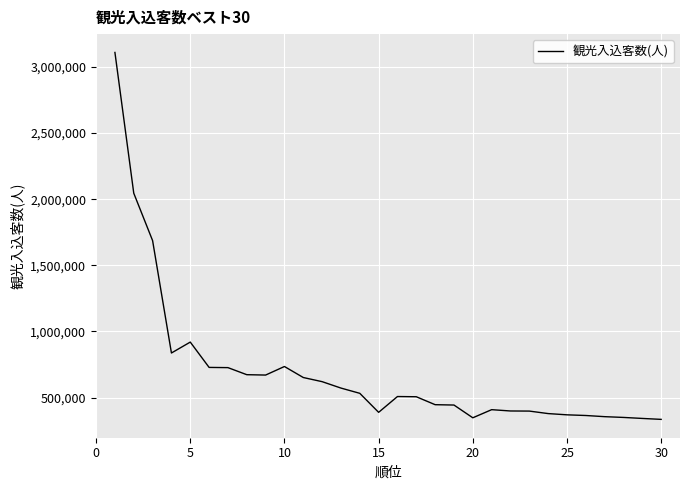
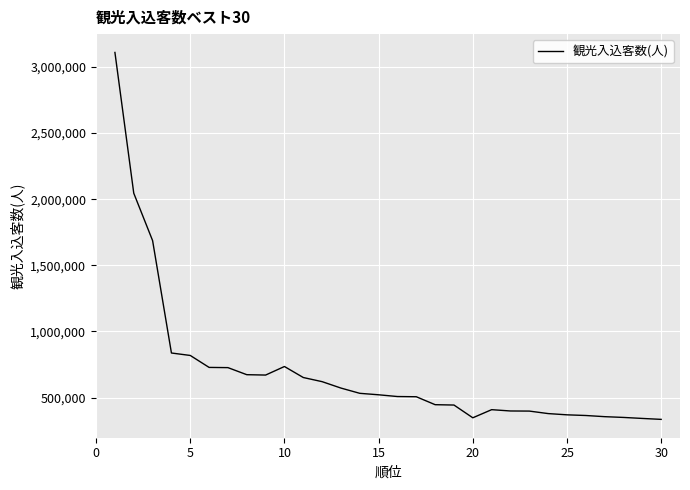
5: 920,000 -> 820,000
15: 390,000 -> 520,000
